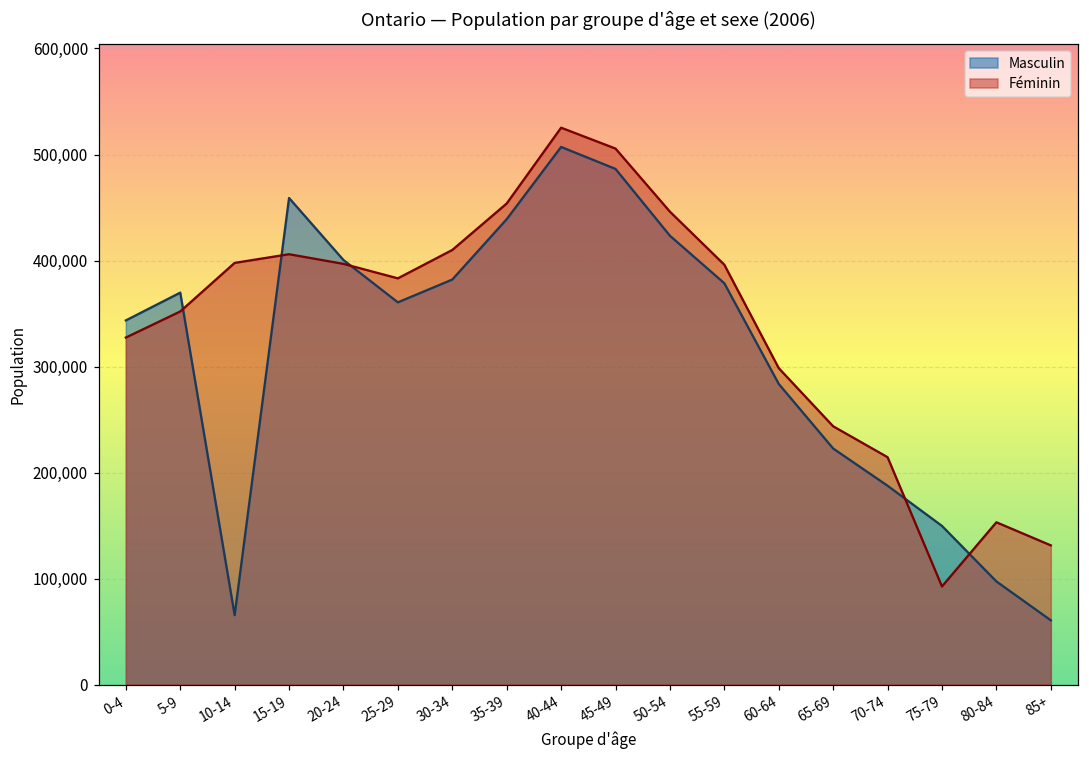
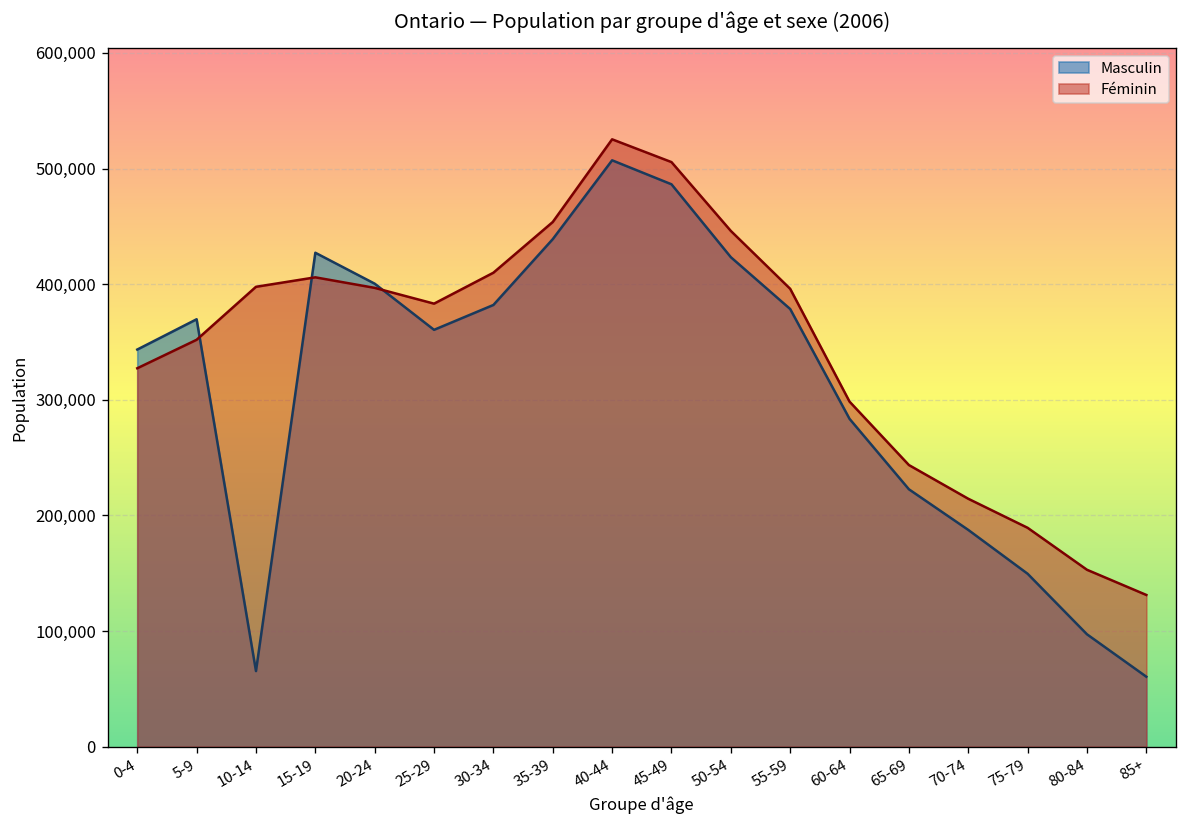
Masculin, 15-19: 460,000 -> 430,000
Féminin, 75-79: 90,000 -> 190,000
